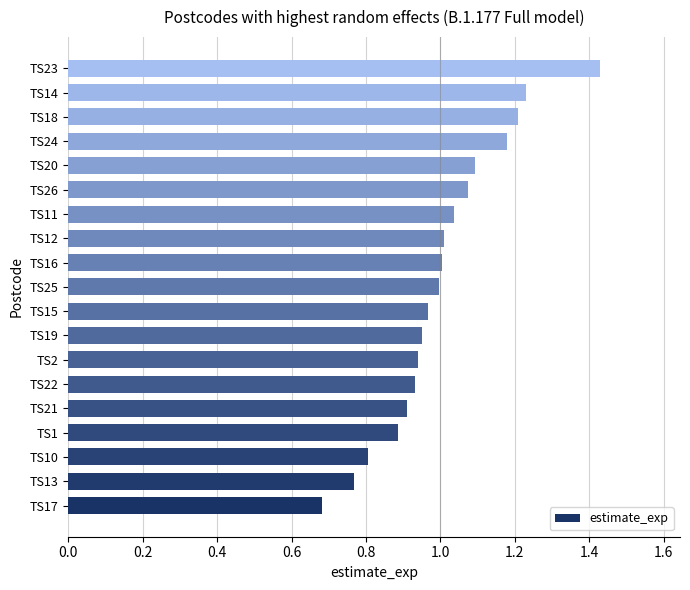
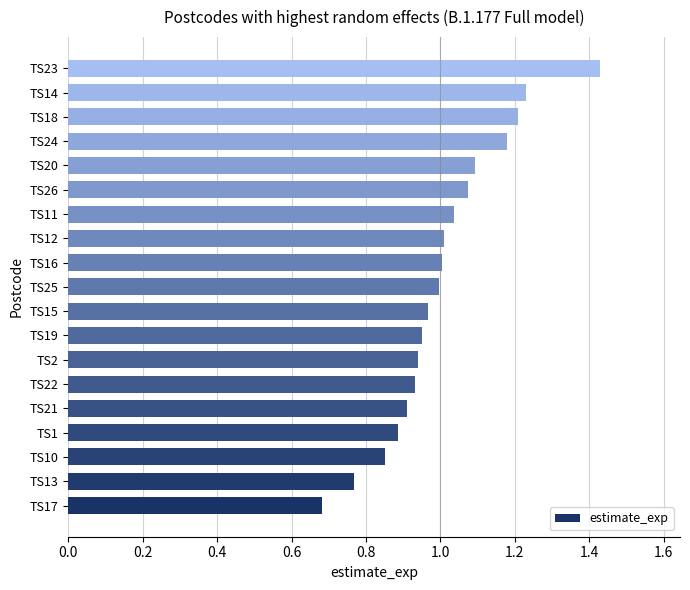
TS10: 0.81 -> 0.85
